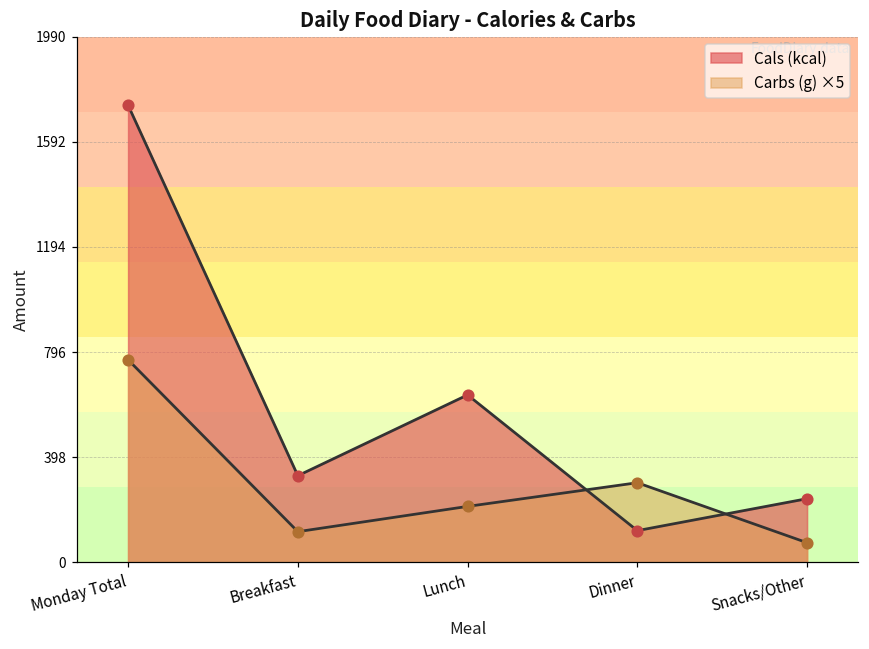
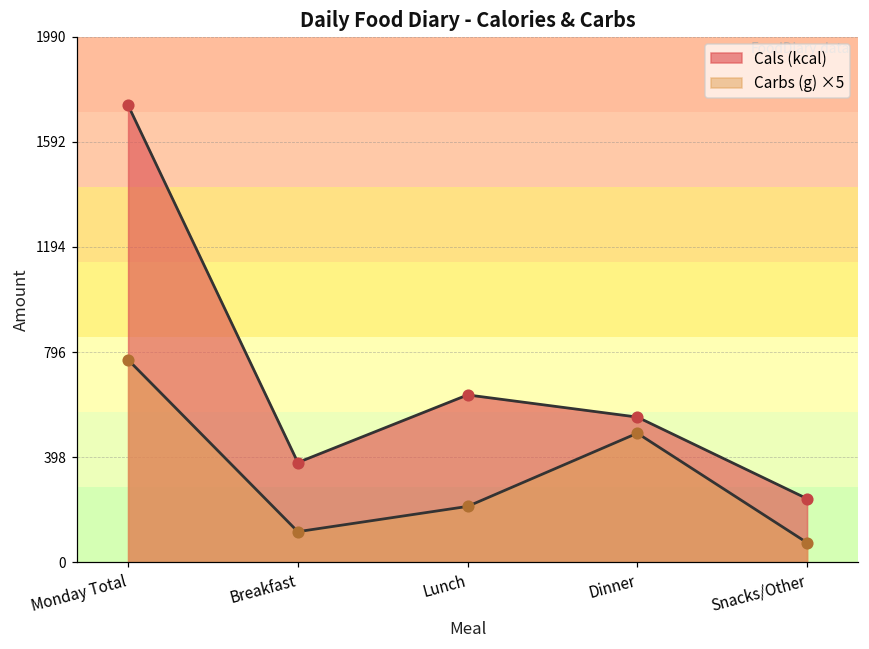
Cals (kcal), Breakfast: 330 -> 380
Cals (kcal), Dinner: 120 -> 550
Carbs (g) ×5, Dinner: 300 -> 490
